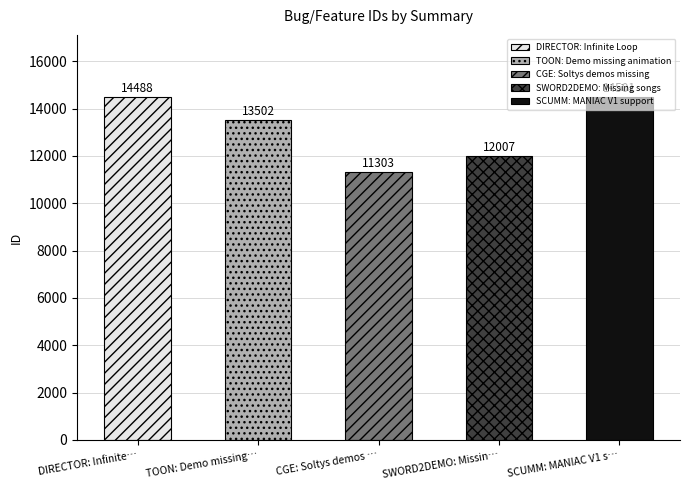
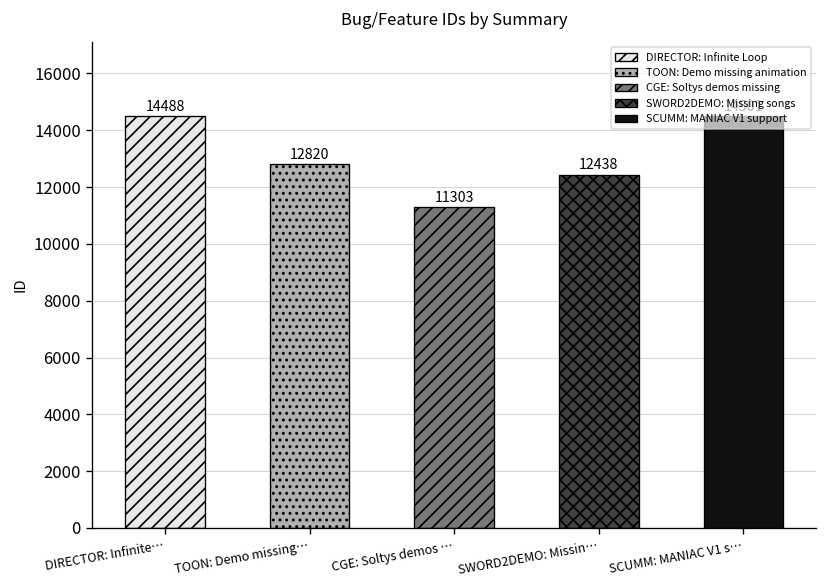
TOON: Demo missing…: 13502 -> 12820
SWORD2DEMO: Missin…: 12007 -> 12438
